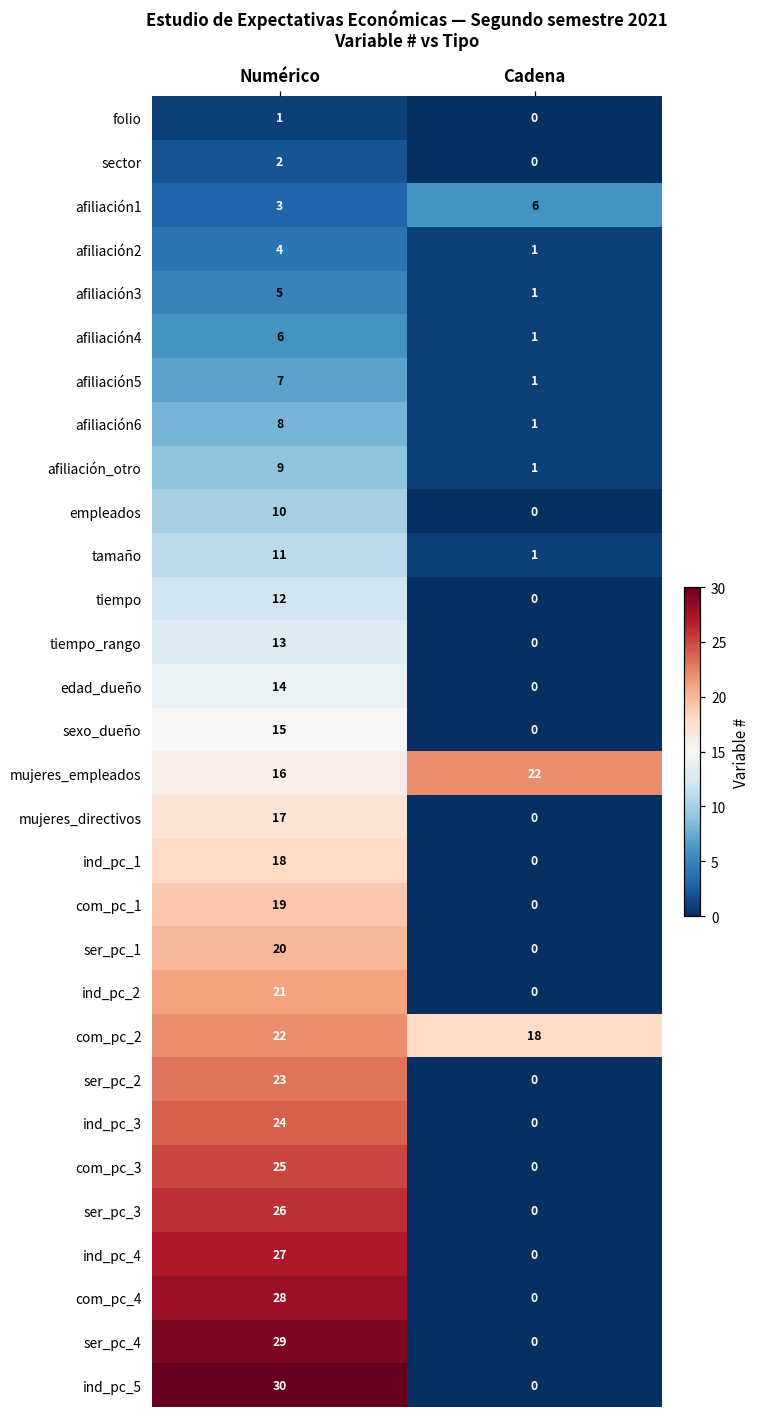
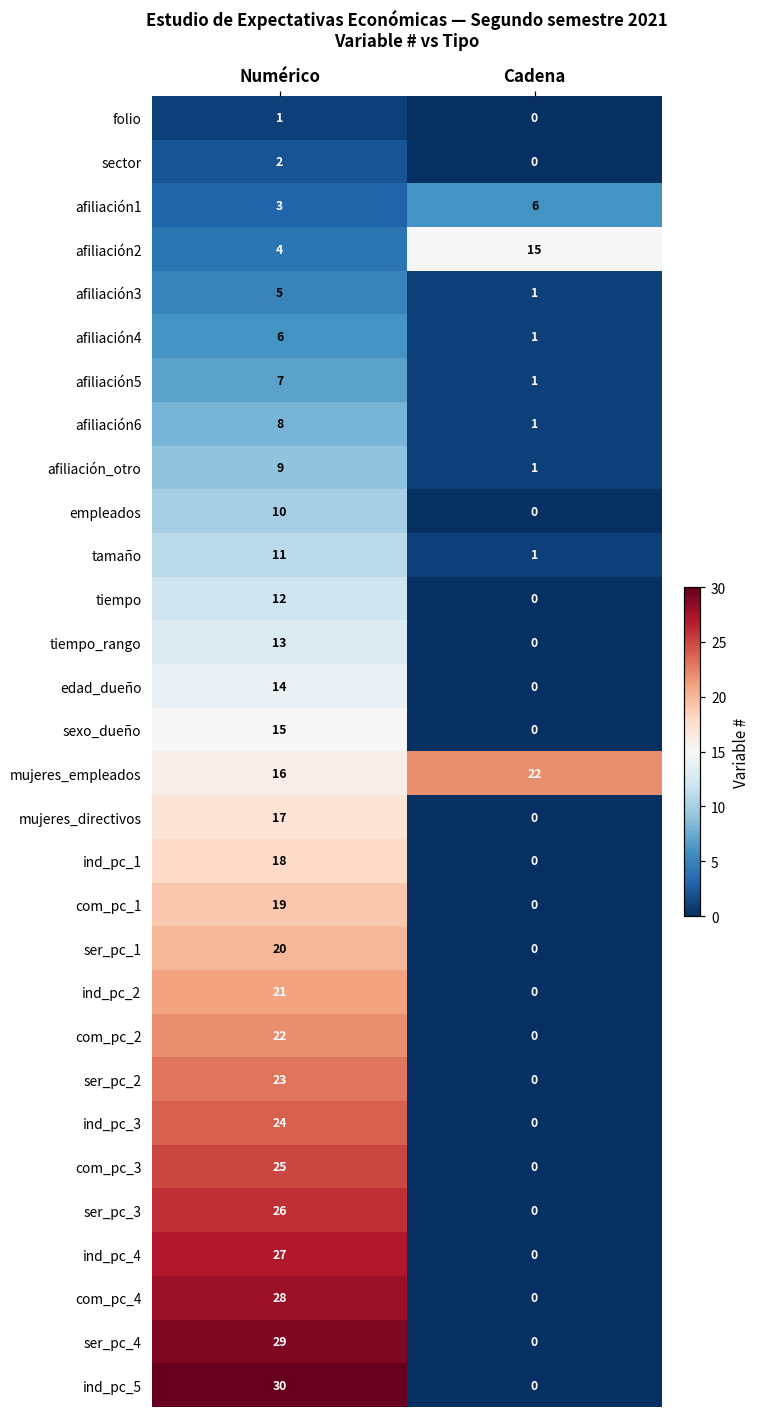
afiliación2, Cadena: 1 -> 15
com_pc_2, Cadena: 18 -> 0
